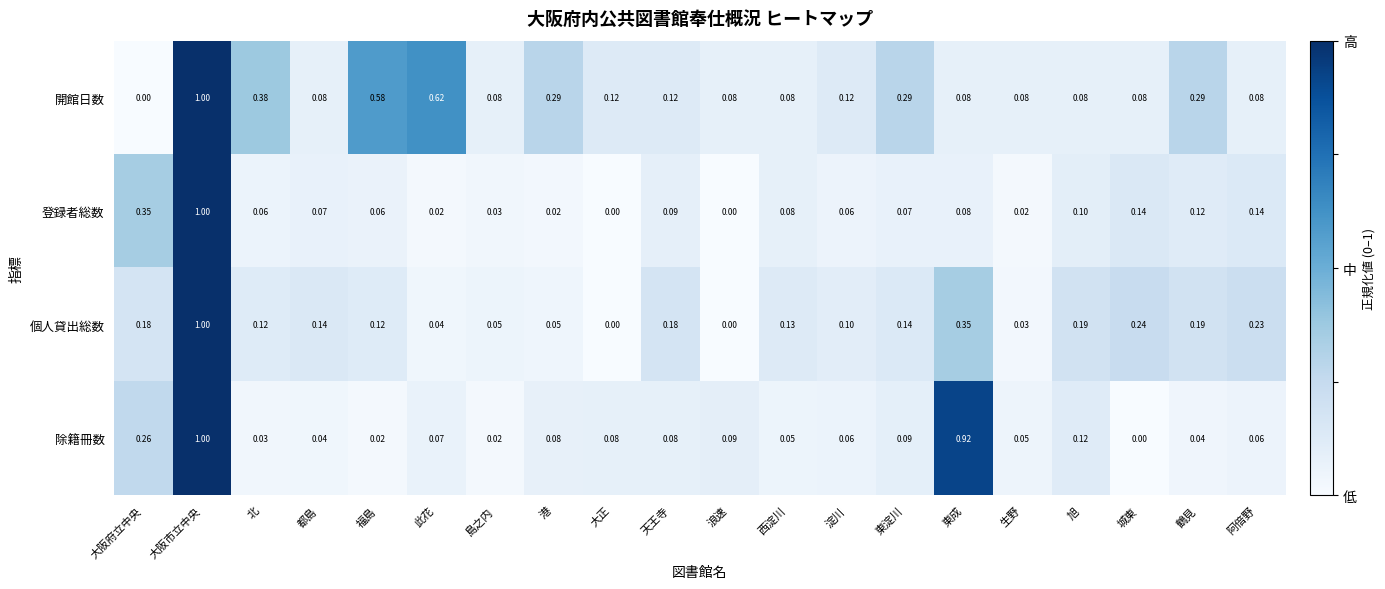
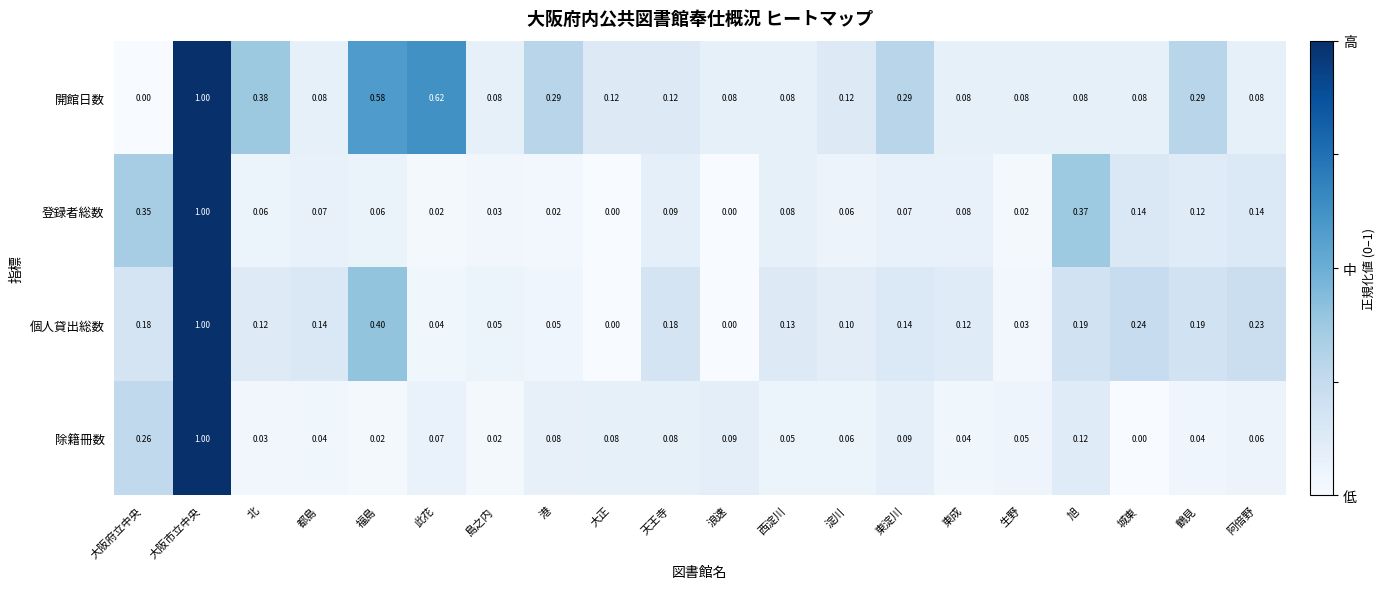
登録者総数, 旭: 0.10 -> 0.37
個人貸出総数, 福島: 0.12 -> 0.40
個人貸出総数, 東成: 0.35 -> 0.12
除籍冊数, 東成: 0.92 -> 0.04
